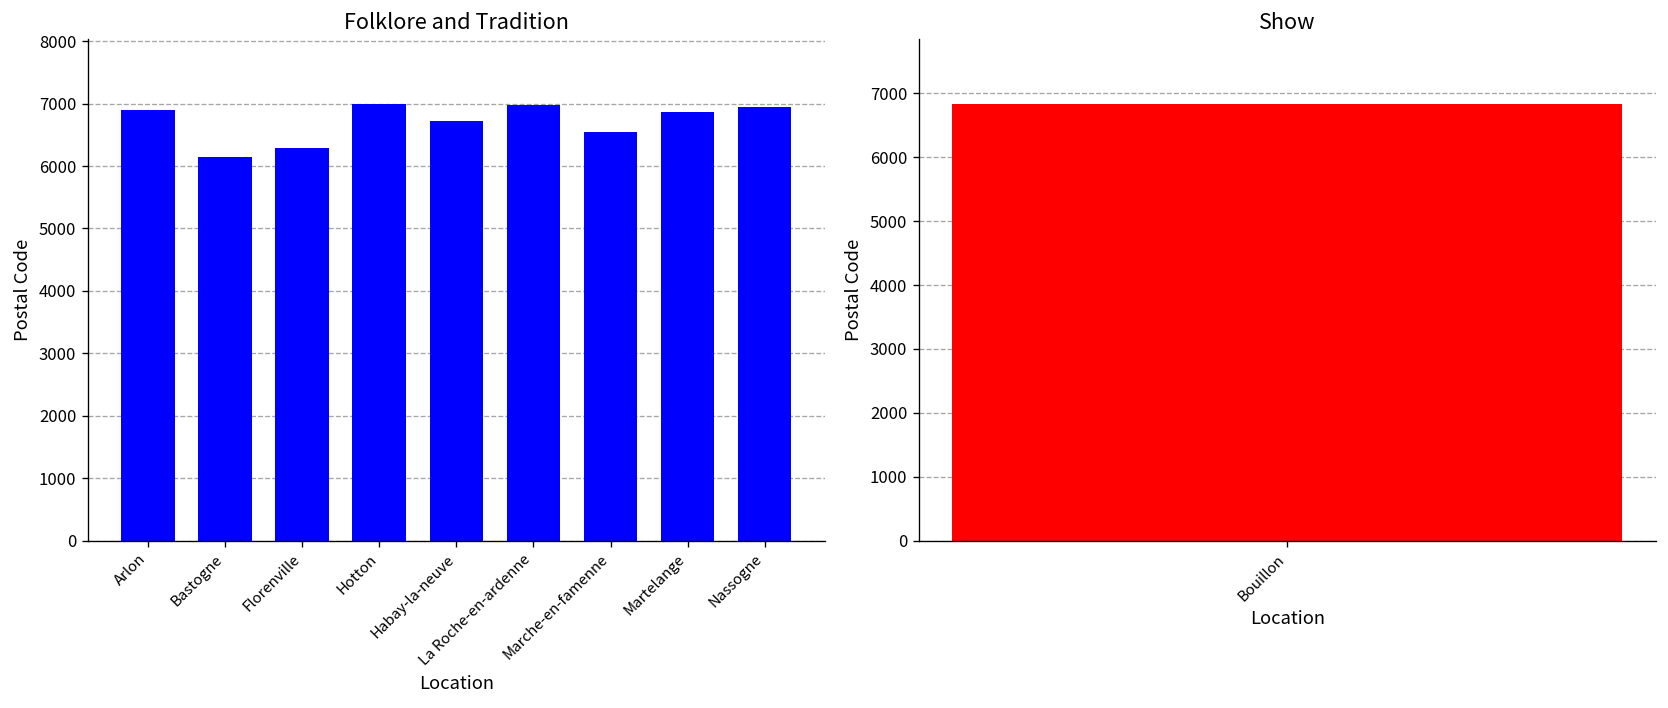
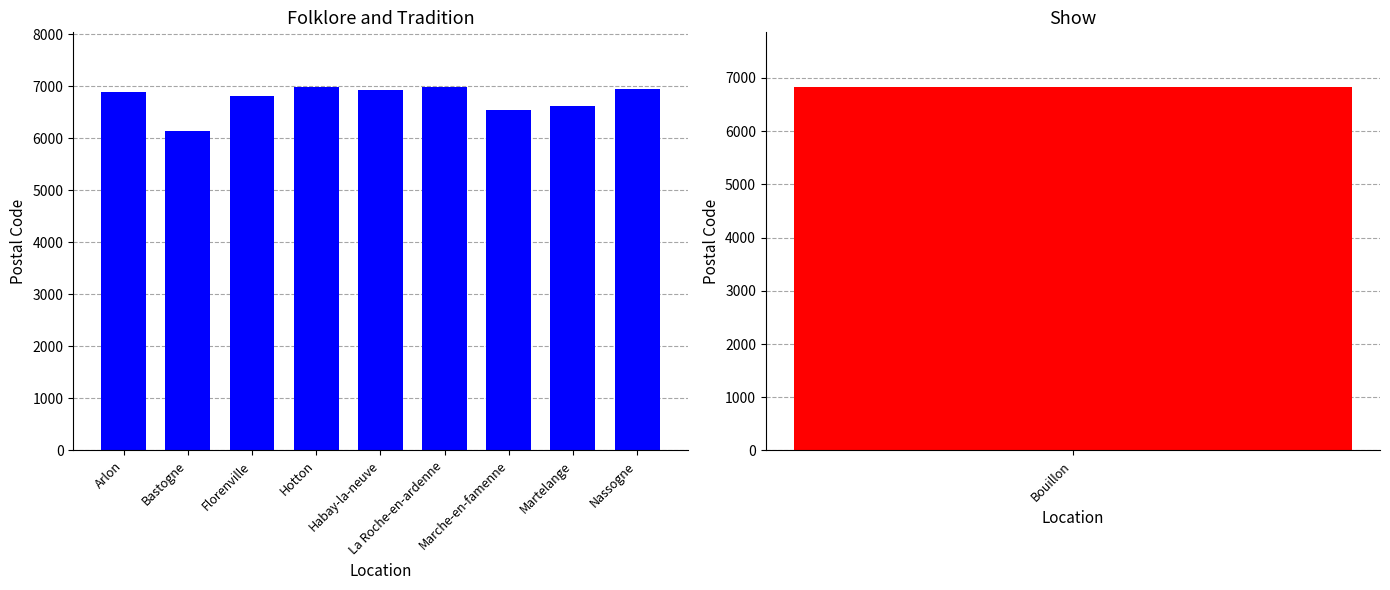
Folklore and Tradition, Florenville: 6300 -> 6800
Folklore and Tradition, Habay-la-neuve: 6700 -> 6900
Folklore and Tradition, Martelange: 6900 -> 6600
